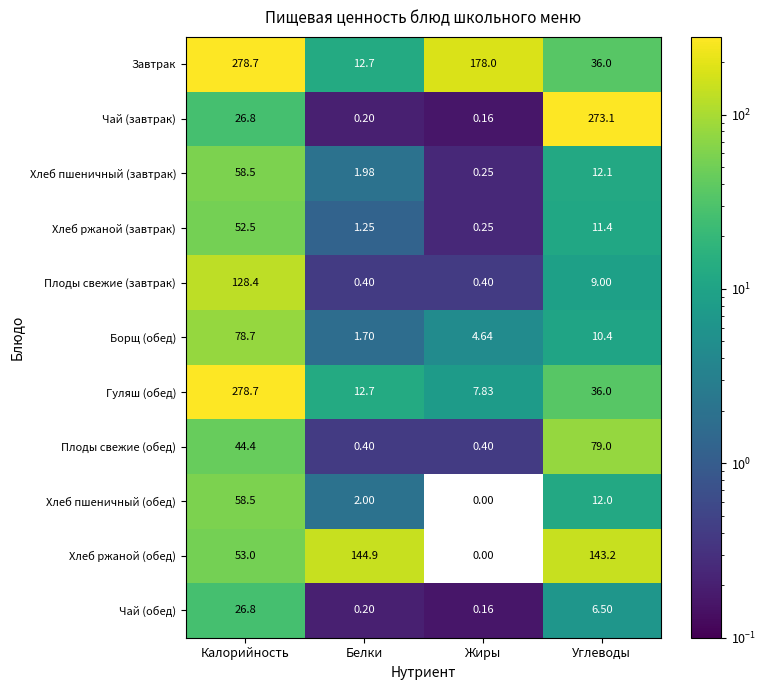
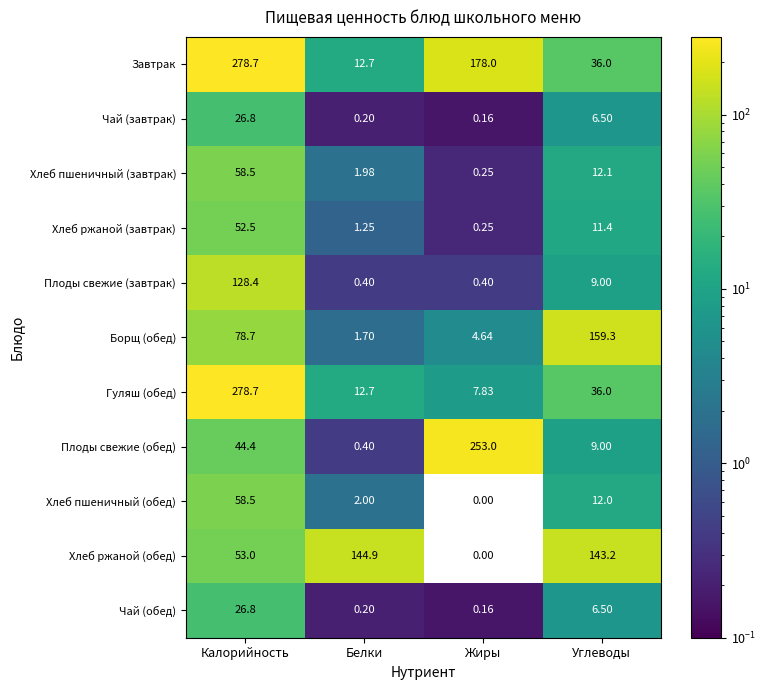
Чай (завтрак), Углеводы: 273.1 -> 6.50
Борщ (обед), Углеводы: 10.4 -> 159.3
Плоды свежие (обед), Жиры: 0.40 -> 253.0
Плоды свежие (обед), Углеводы: 79.0 -> 9.00
